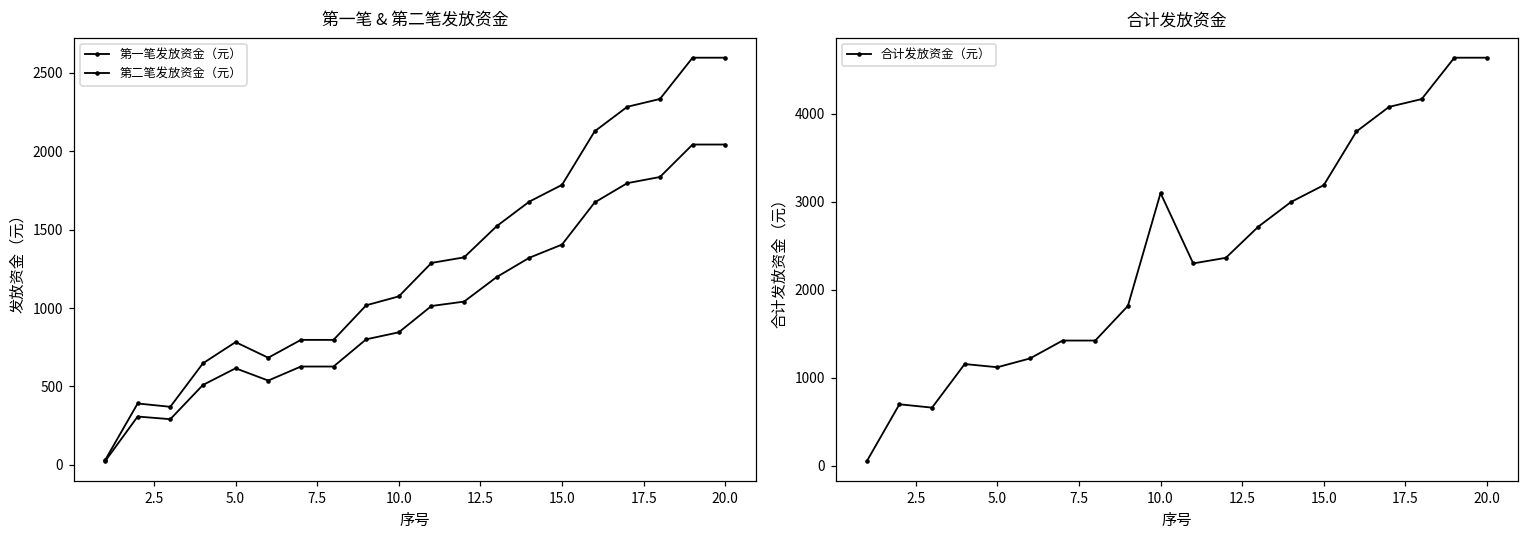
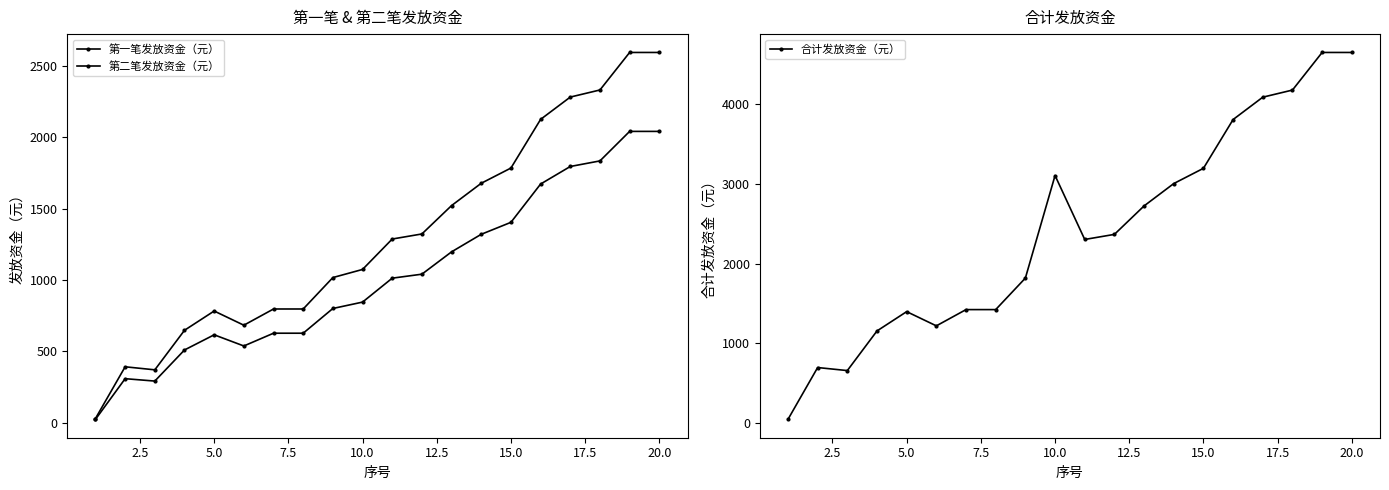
合计发放资金, 5.0: 1100 -> 1400
